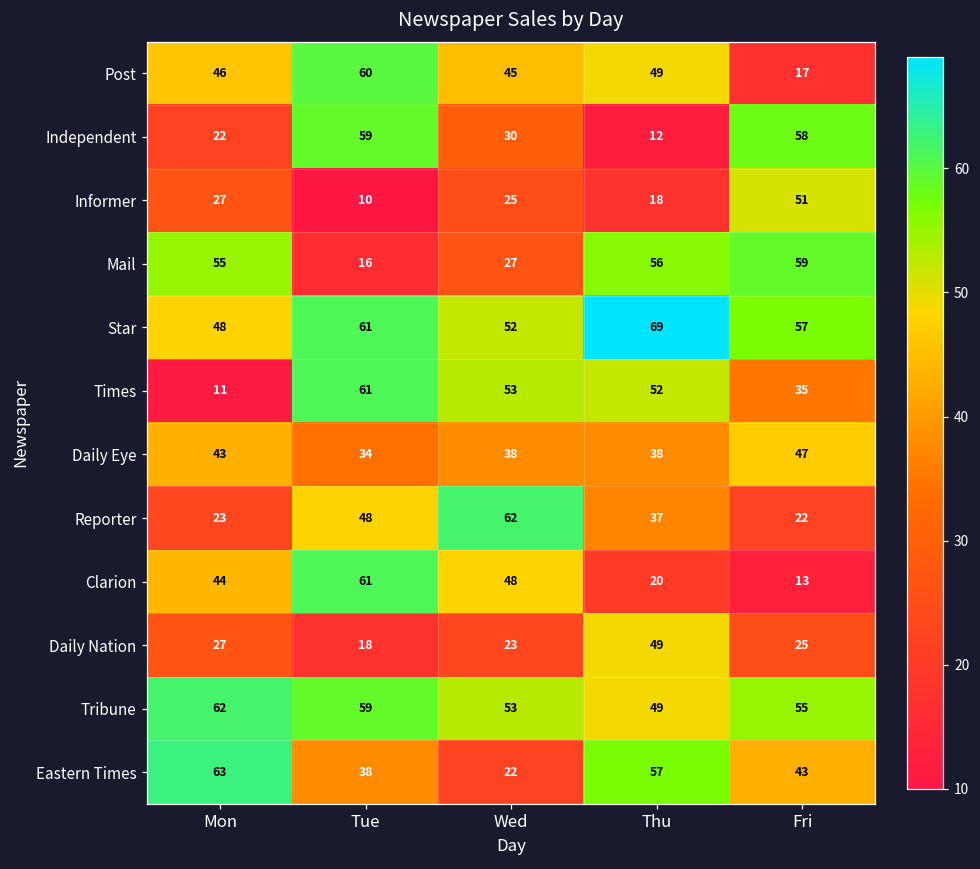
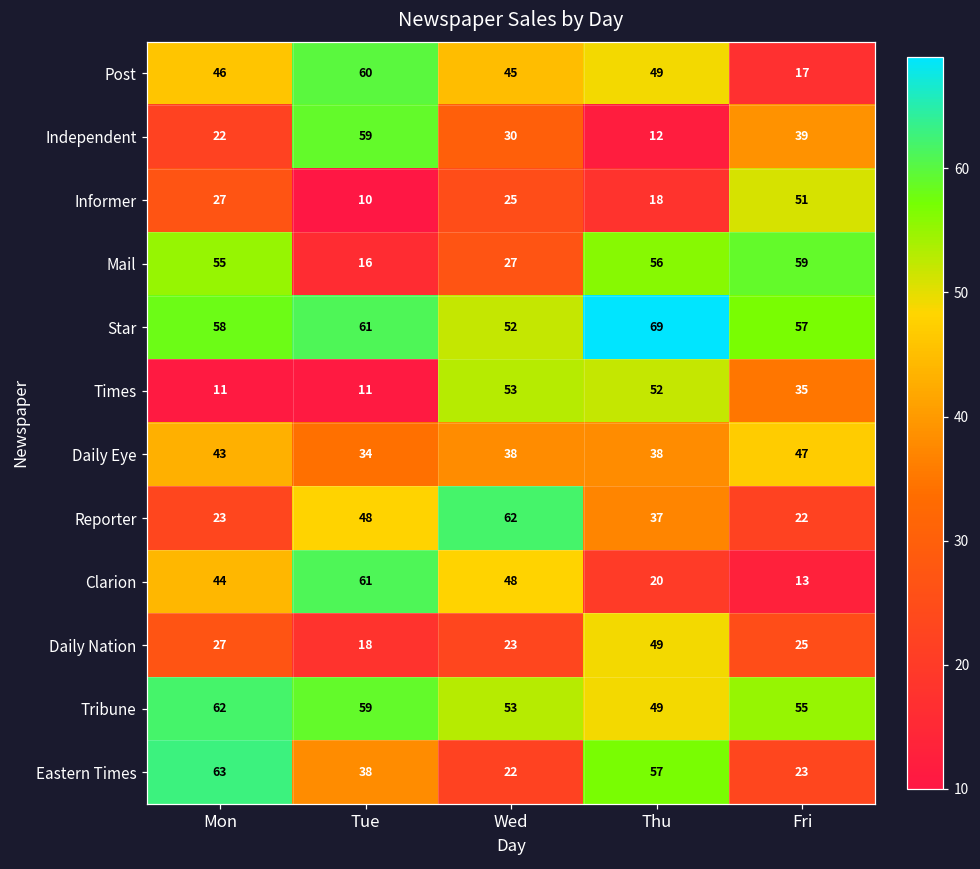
Independent, Fri: 58 -> 39
Star, Mon: 48 -> 58
Times, Tue: 61 -> 11
Eastern Times, Fri: 43 -> 23
